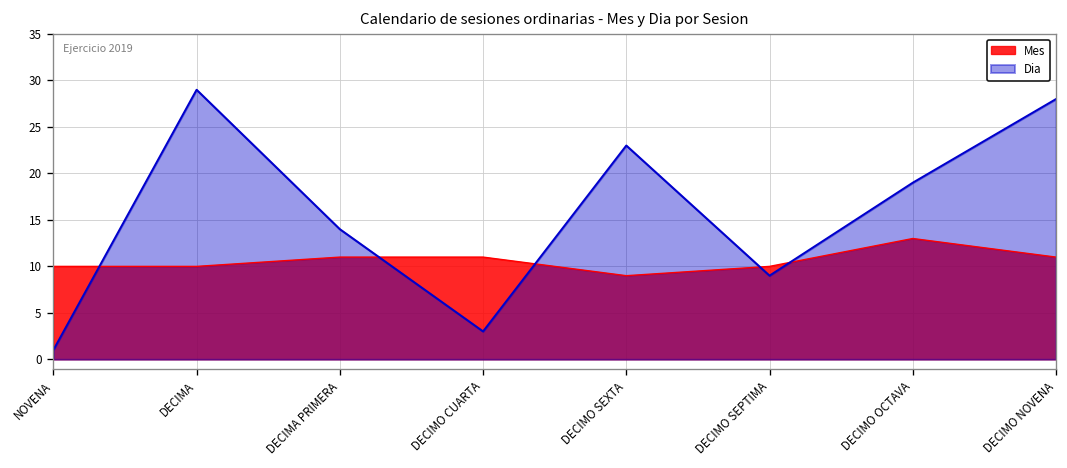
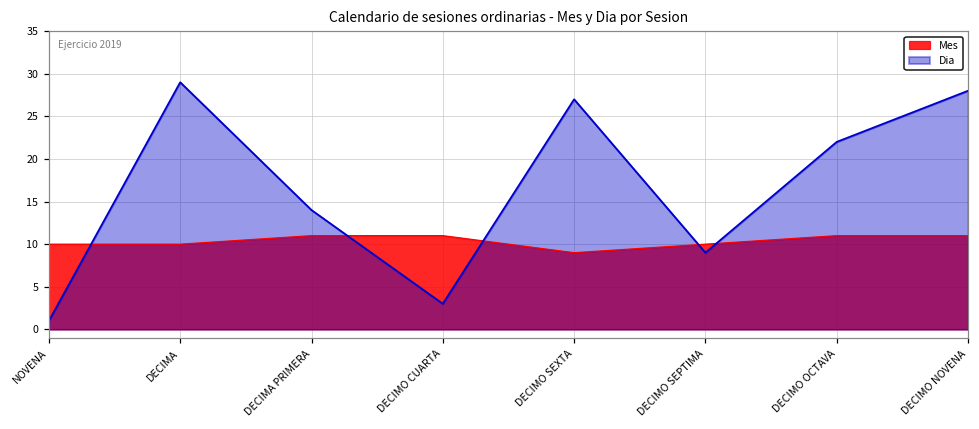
Dia, DECIMO SEXTA: 23 -> 27
Mes, DECIMO OCTAVA: 13 -> 11
Dia, DECIMO OCTAVA: 19 -> 22
